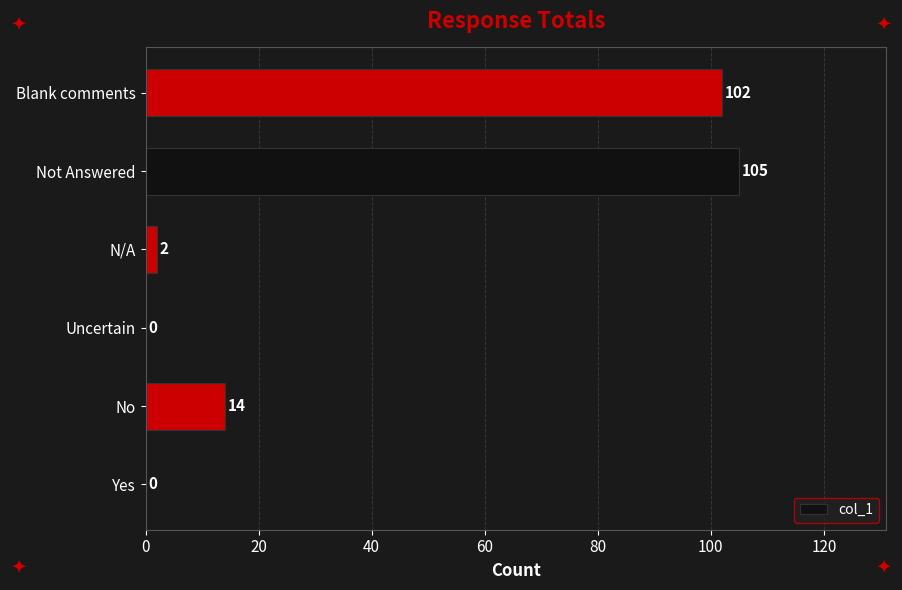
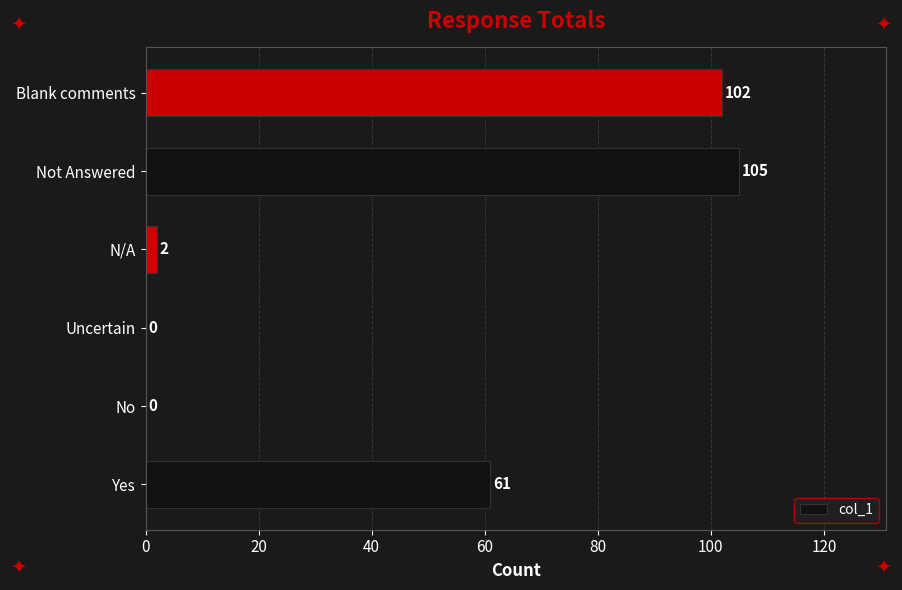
No: 14 -> 0
Yes: 0 -> 61
